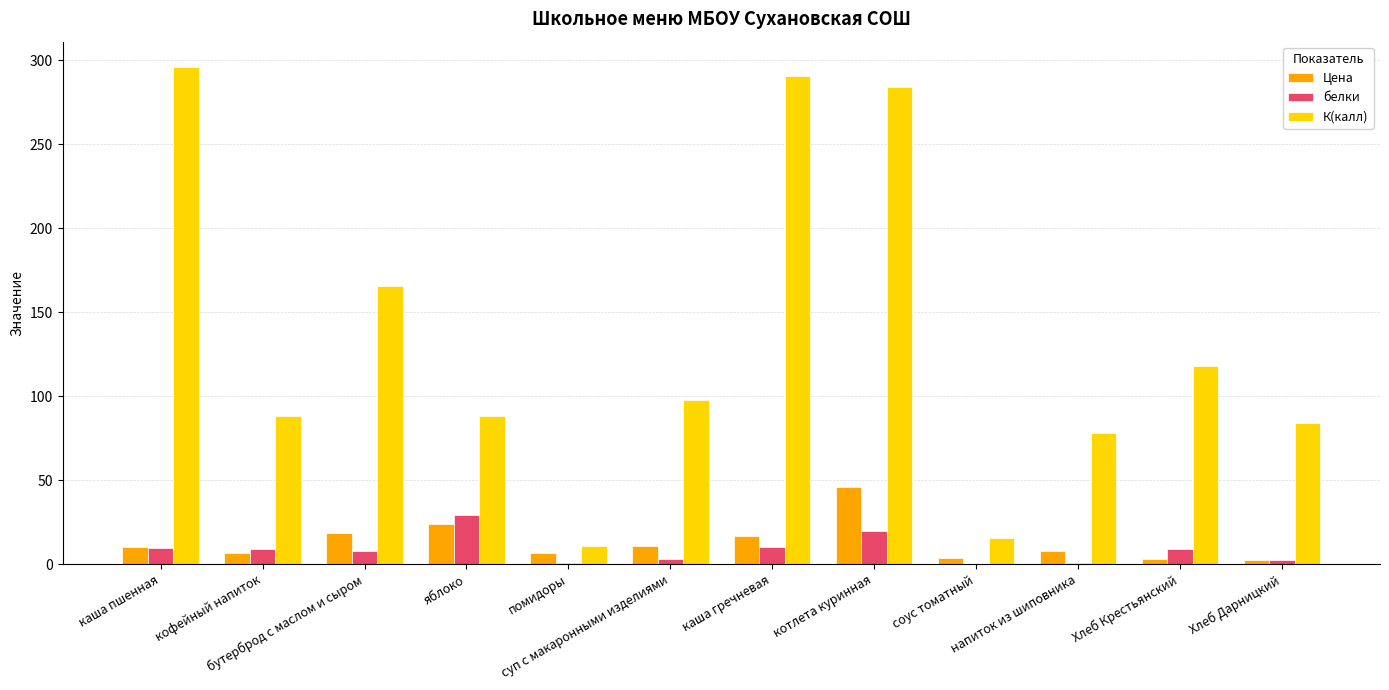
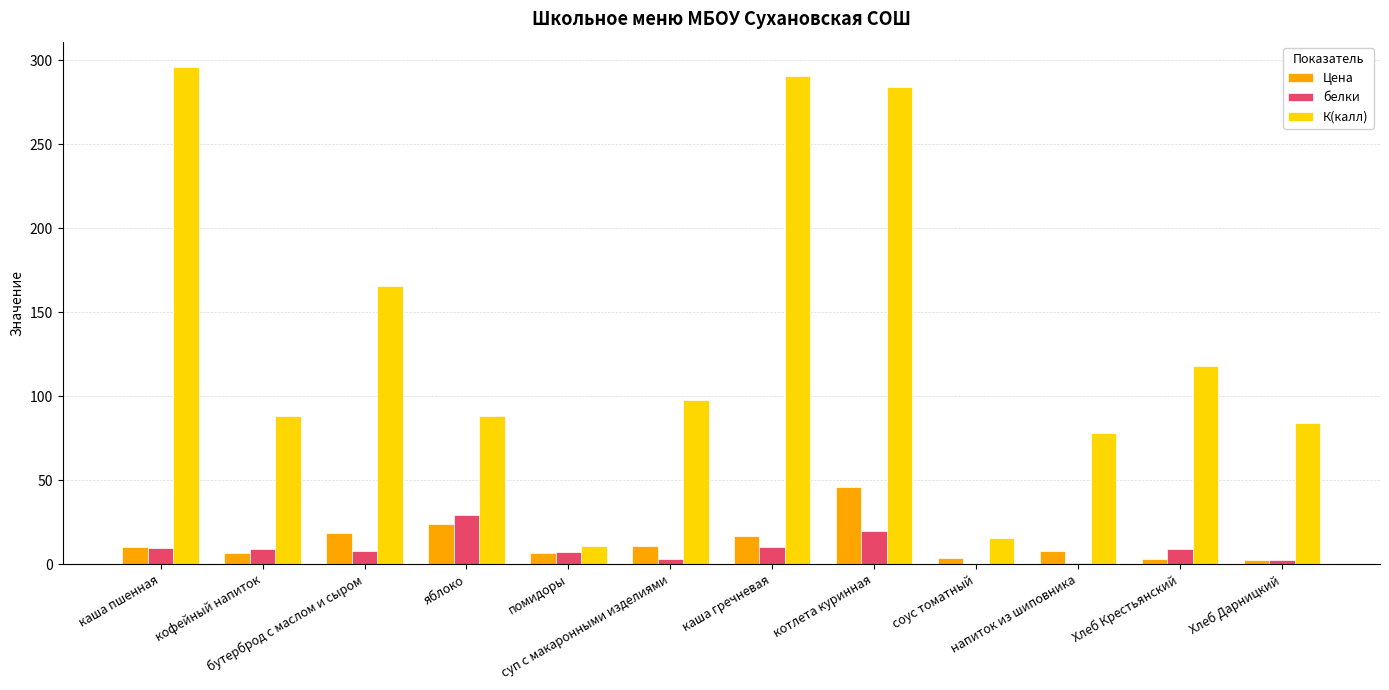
белки, помидоры: 1 -> 8
